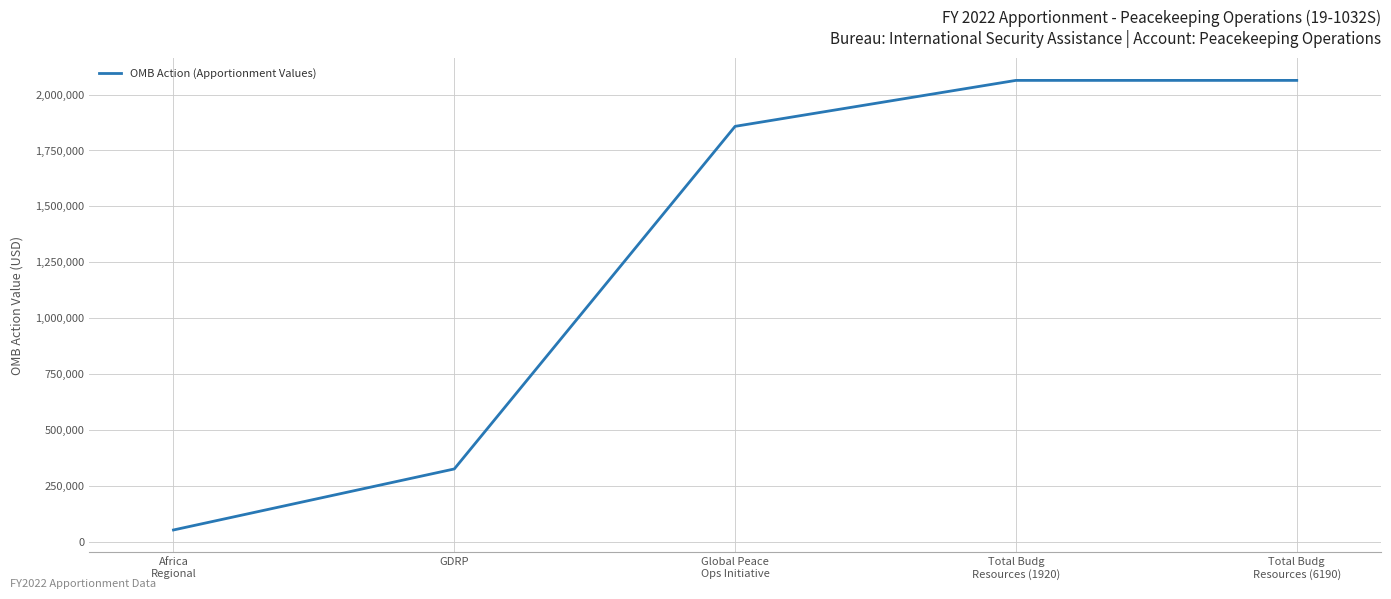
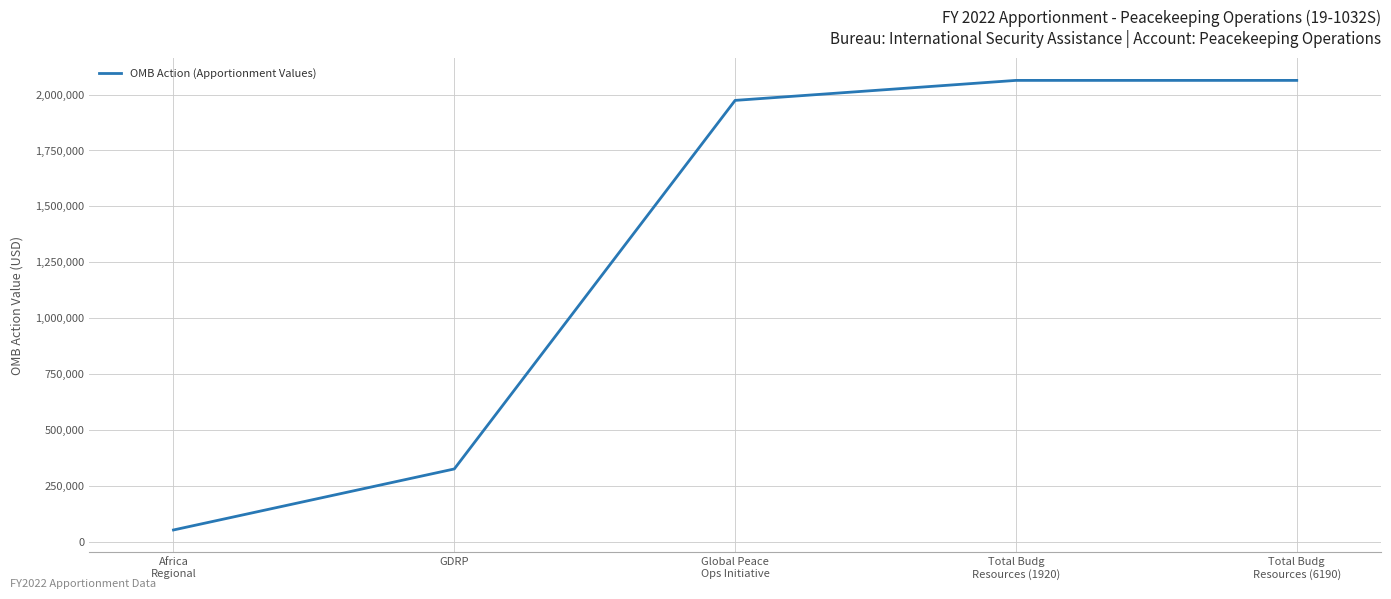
Global Peace Ops Initiative: 1,860,000 -> 1,970,000
